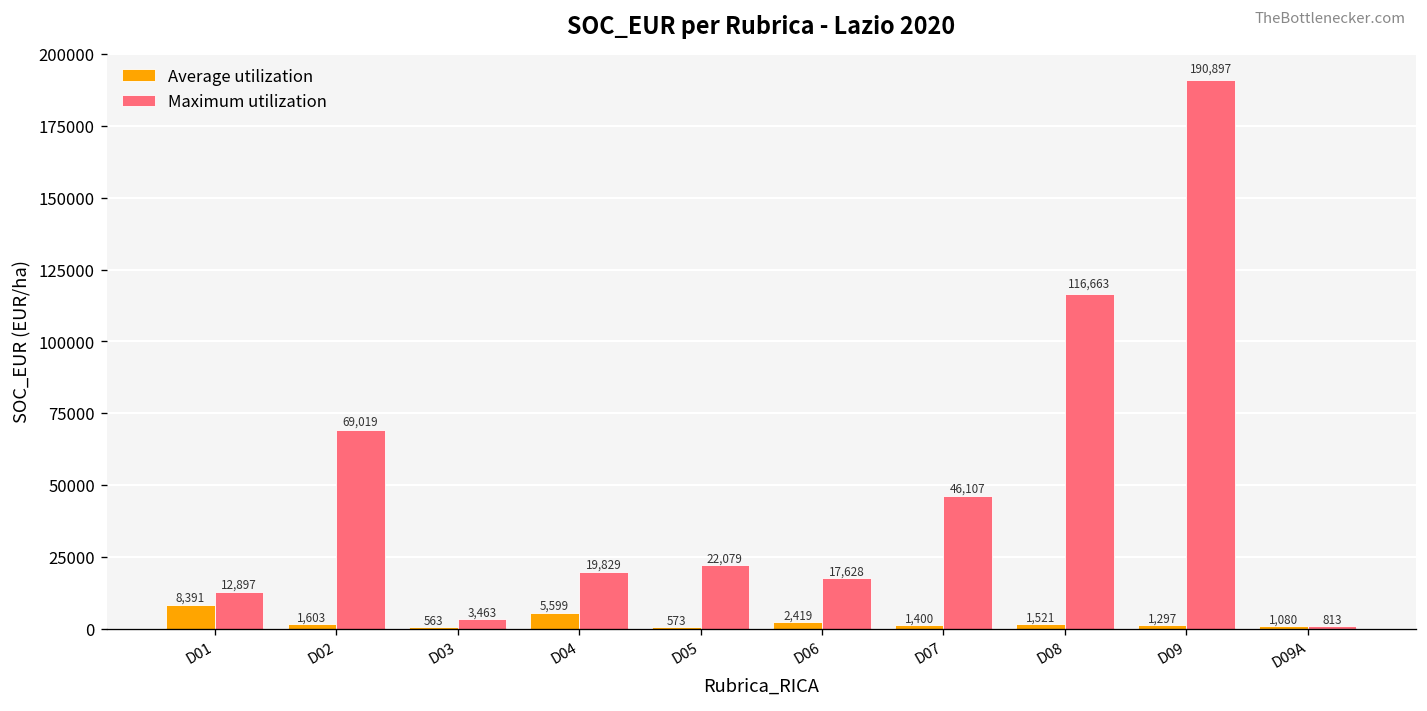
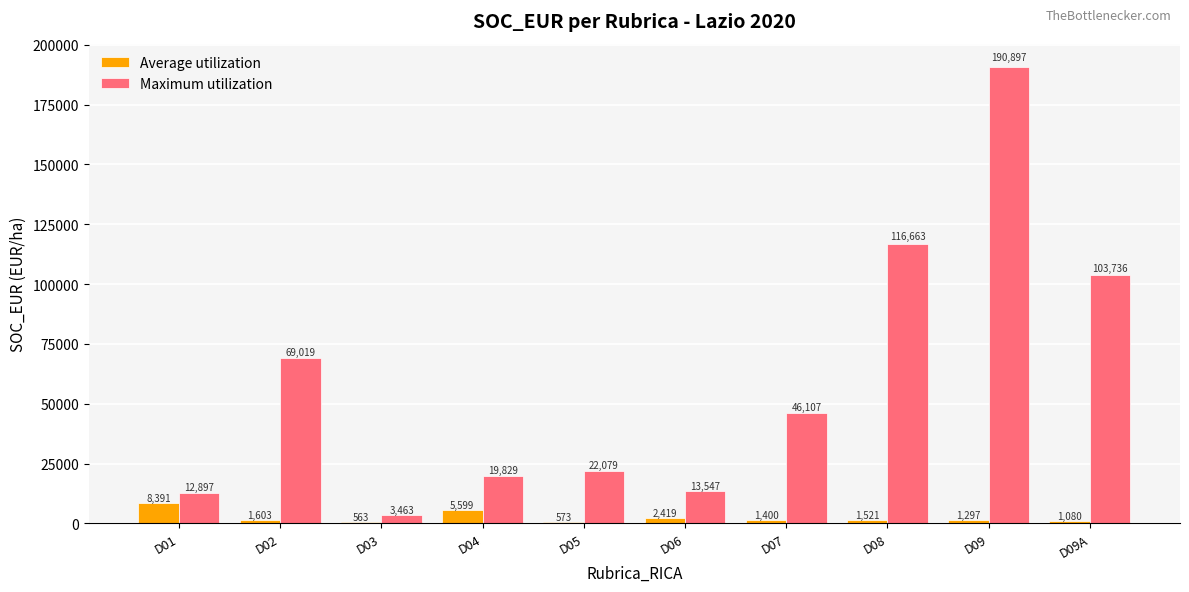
Maximum utilization, D06: 17,628 -> 13,547
Maximum utilization, D09A: 813 -> 103,736
